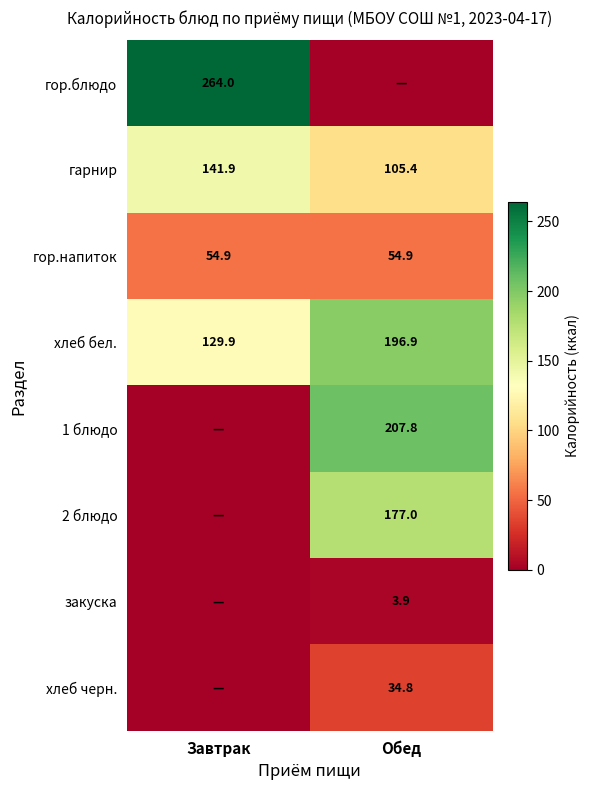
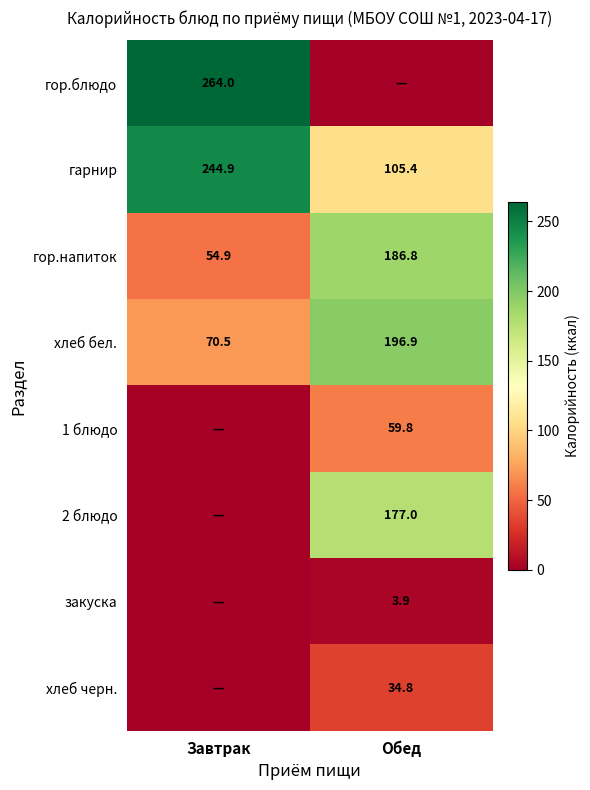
гарнир, Завтрак: 141.9 -> 244.9
гор.напиток, Обед: 54.9 -> 186.8
хлеб бел., Завтрак: 129.9 -> 70.5
1 блюдо, Обед: 207.8 -> 59.8
